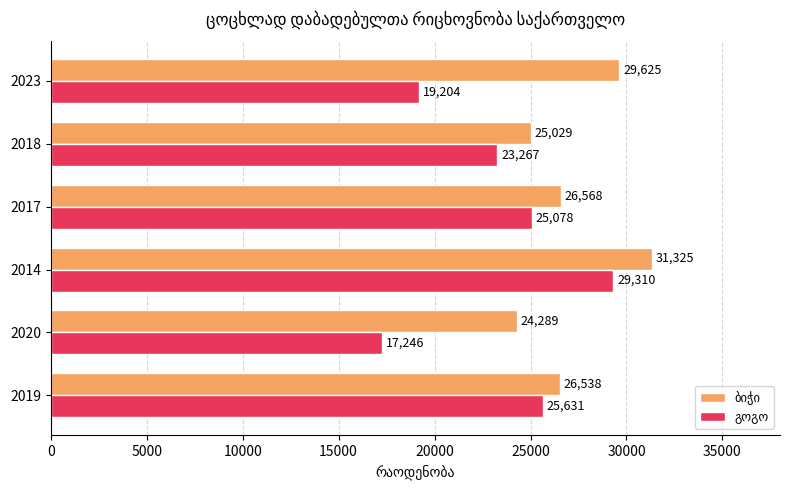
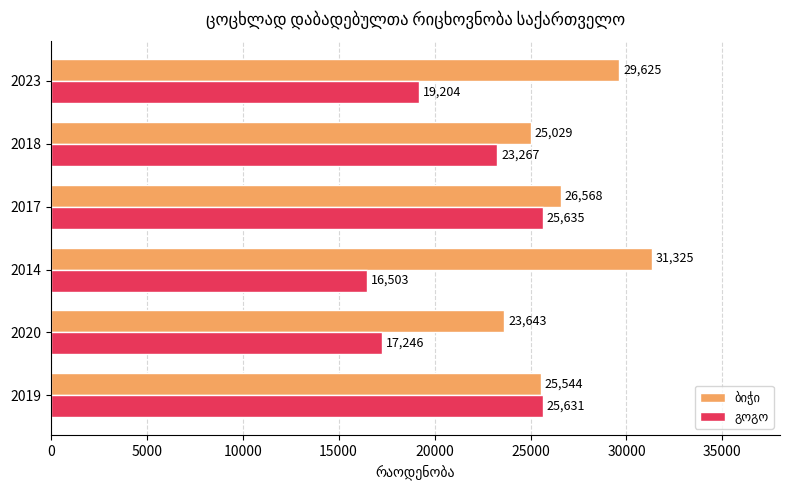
გოგო, 2017: 25,078 -> 25,635
გოგო, 2014: 29,310 -> 16,503
ბიჭი, 2020: 24,289 -> 23,643
ბიჭი, 2019: 26,538 -> 25,544
